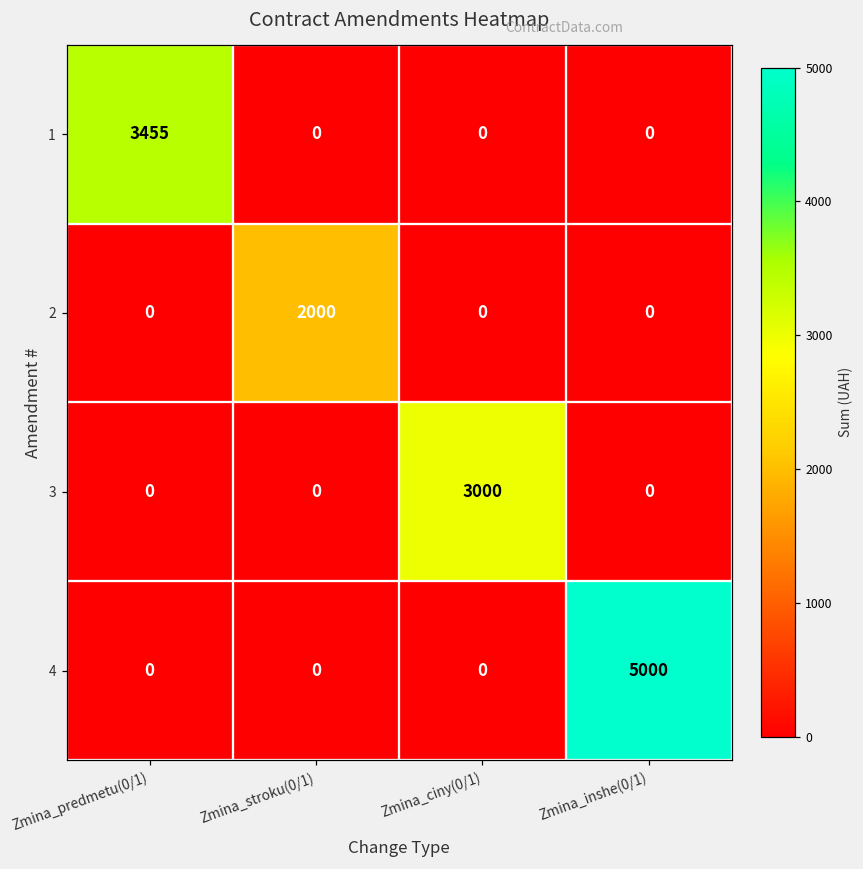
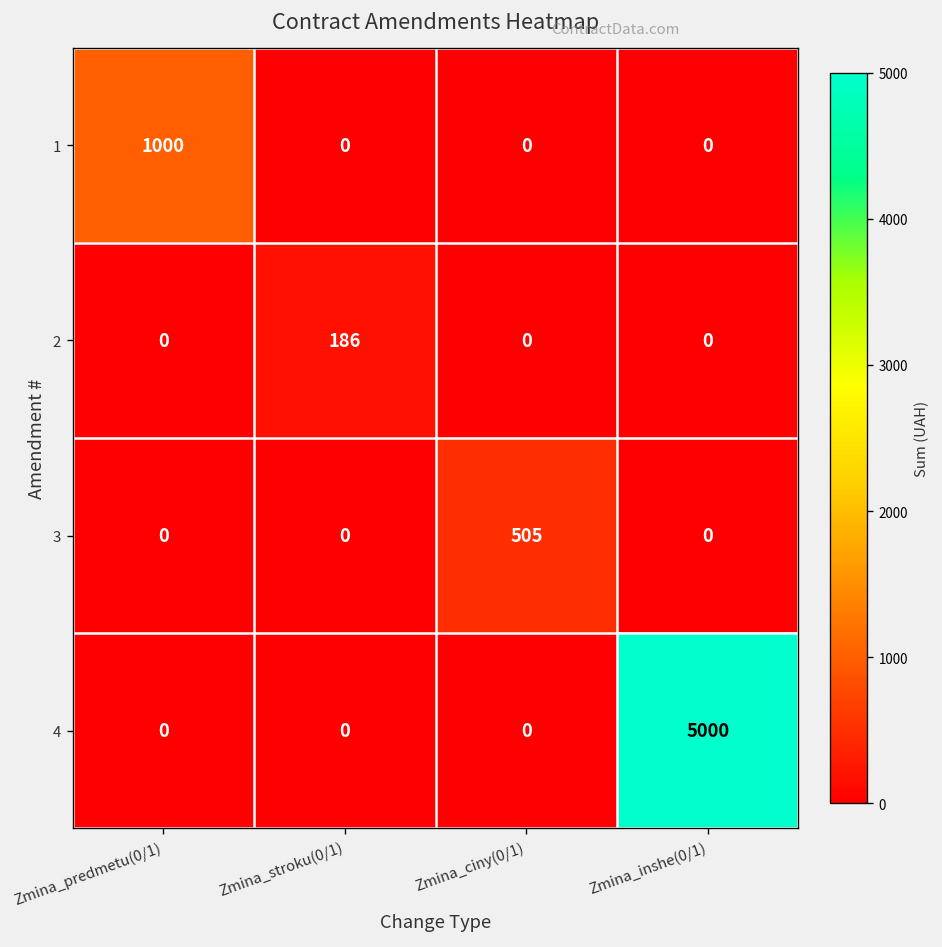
1, Zmina_predmetu(0/1): 3455 -> 1000
2, Zmina_stroku(0/1): 2000 -> 186
3, Zmina_ciny(0/1): 3000 -> 505
